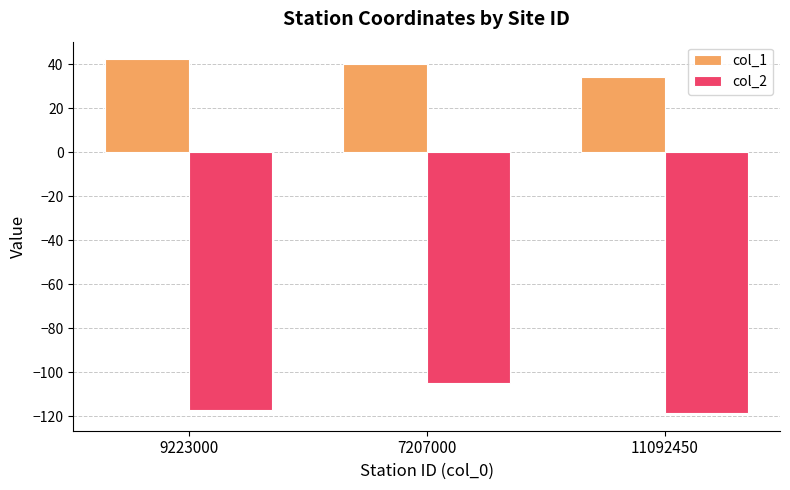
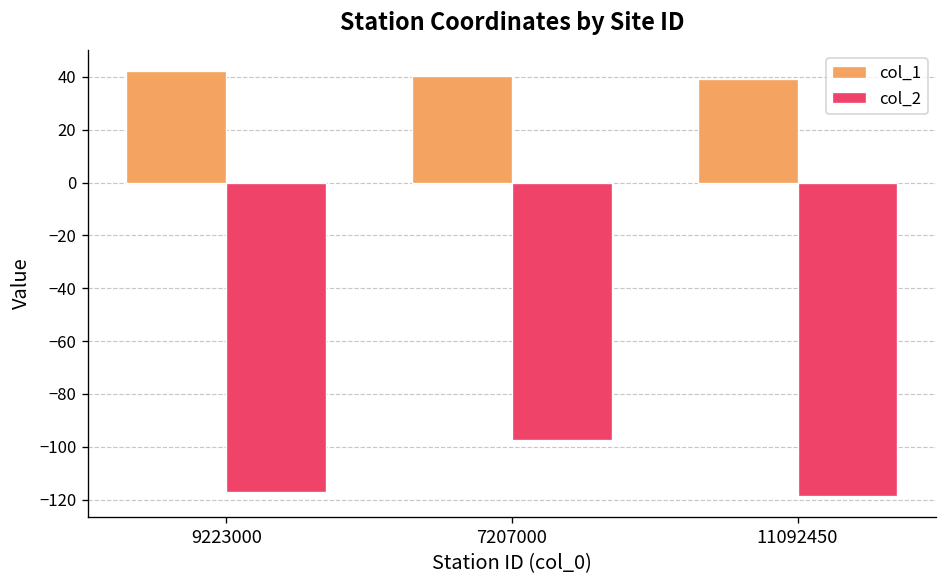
col_2, 7207000: -105 -> -97
col_1, 11092450: 34 -> 39
